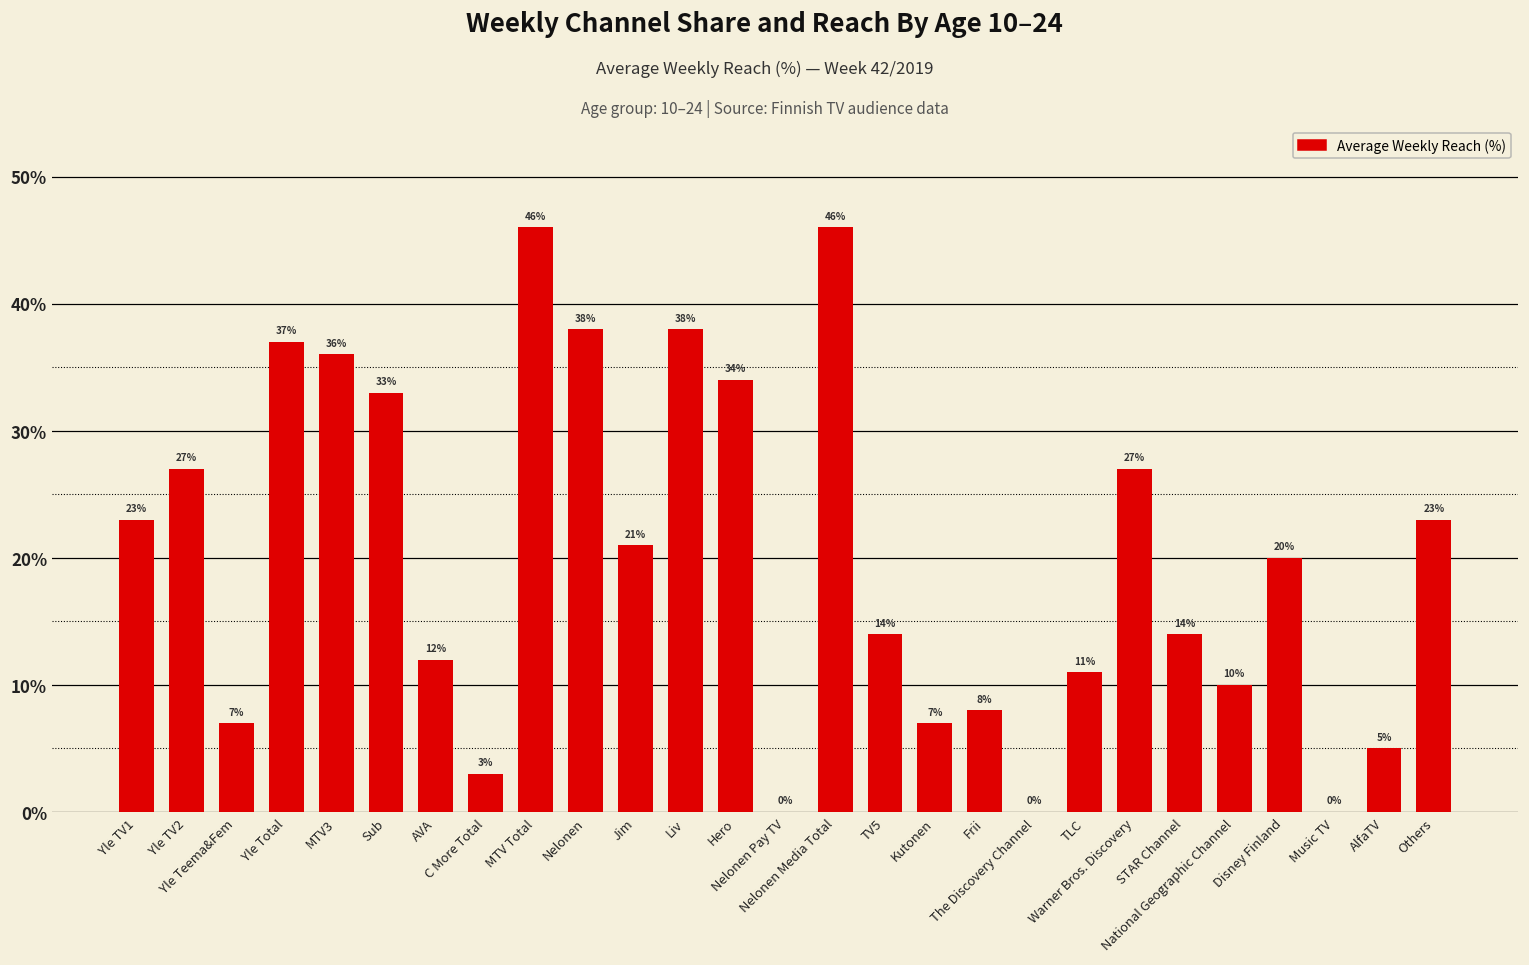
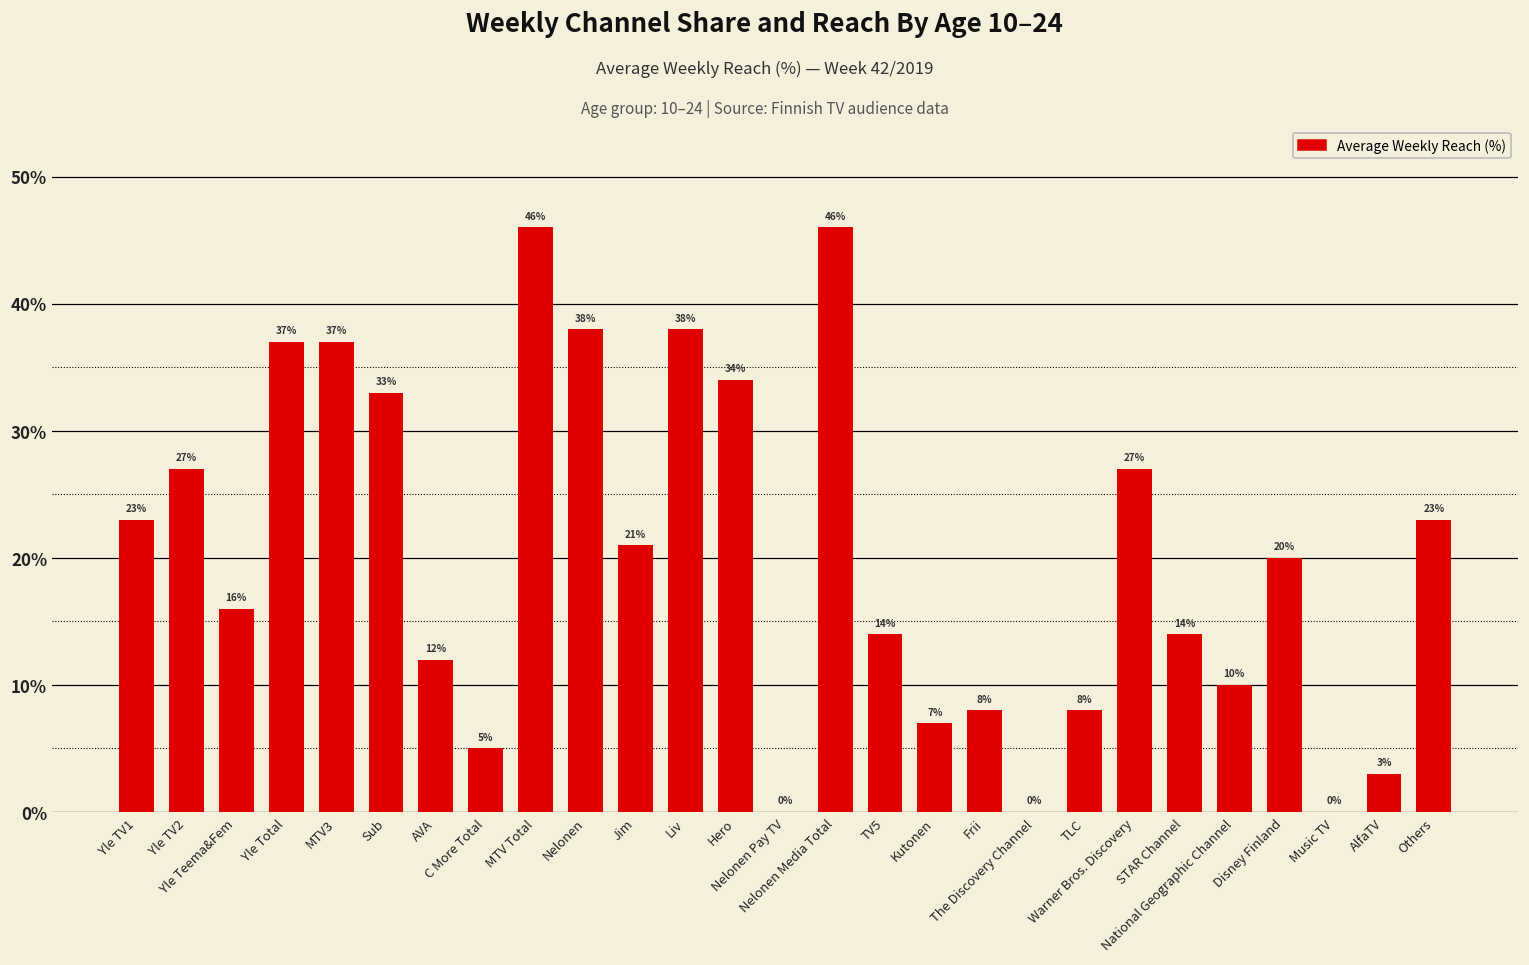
Yle Teema&Fem: 7% -> 16%
MTV3: 36% -> 37%
C More Total: 3% -> 5%
TLC: 11% -> 8%
AlfaTV: 5% -> 3%
